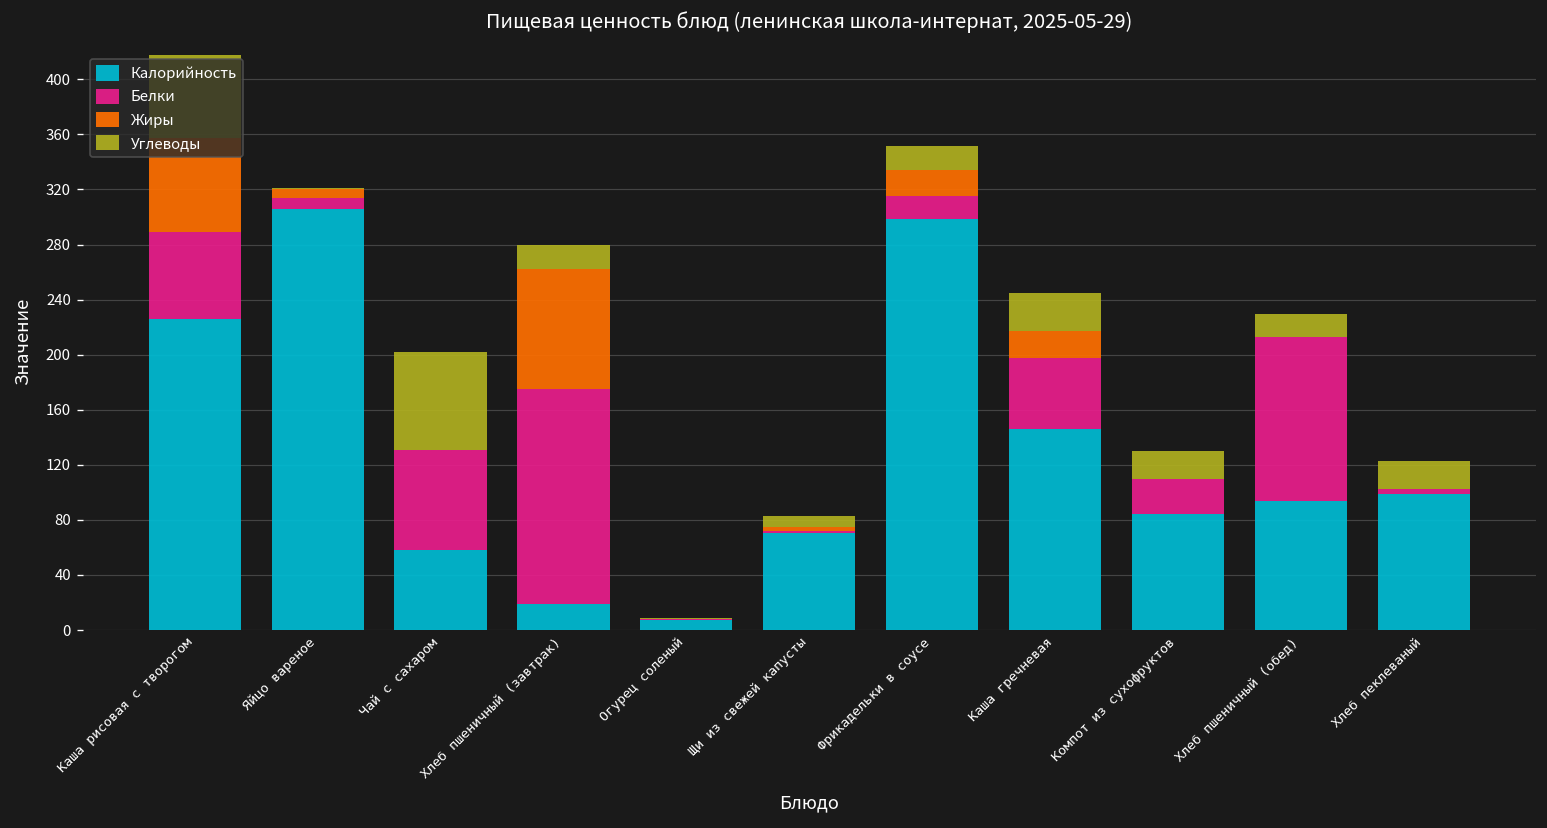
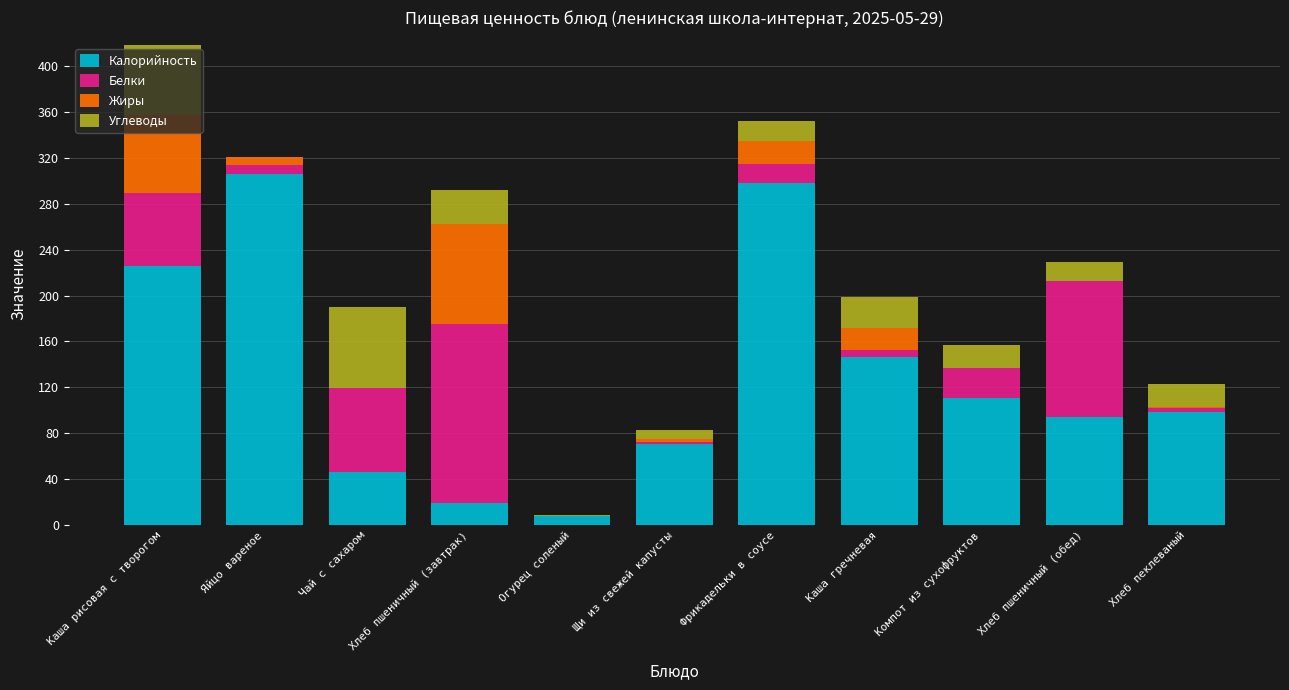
Калорийность, Чай с сахаром: 58 -> 47
Углеводы, Хлеб пшеничный (завтрак): 18 -> 29
Белки, Каша гречневая: 52 -> 6
Калорийность, Компот из сухофруктов: 84 -> 111
